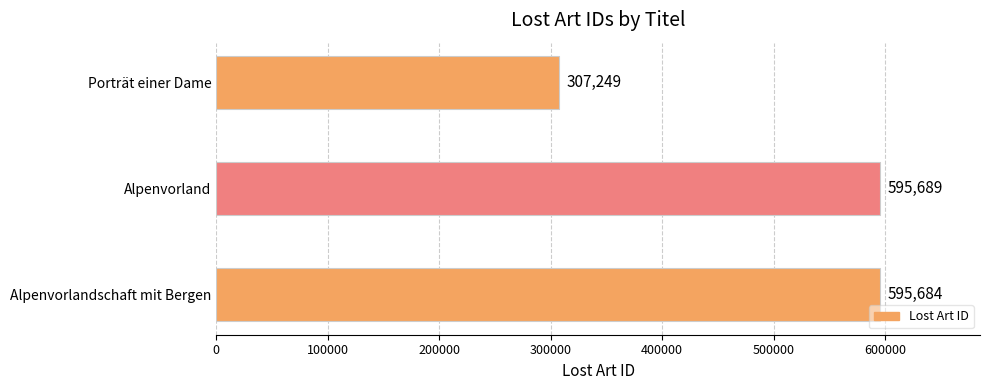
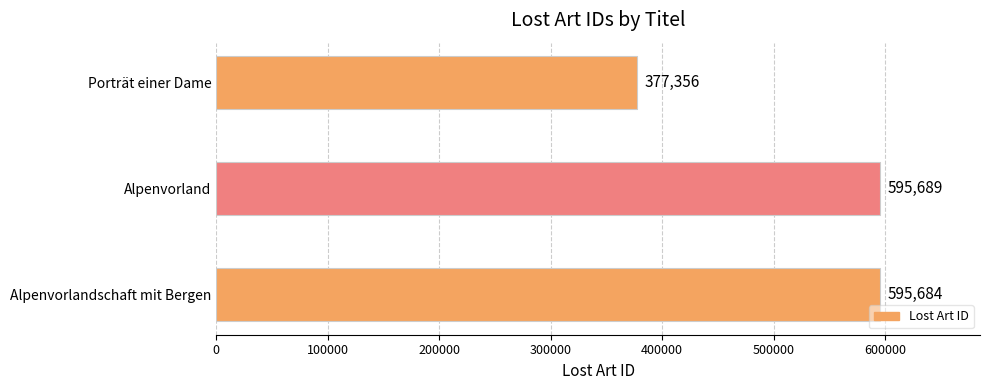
Porträt einer Dame: 307,249 -> 377,356
